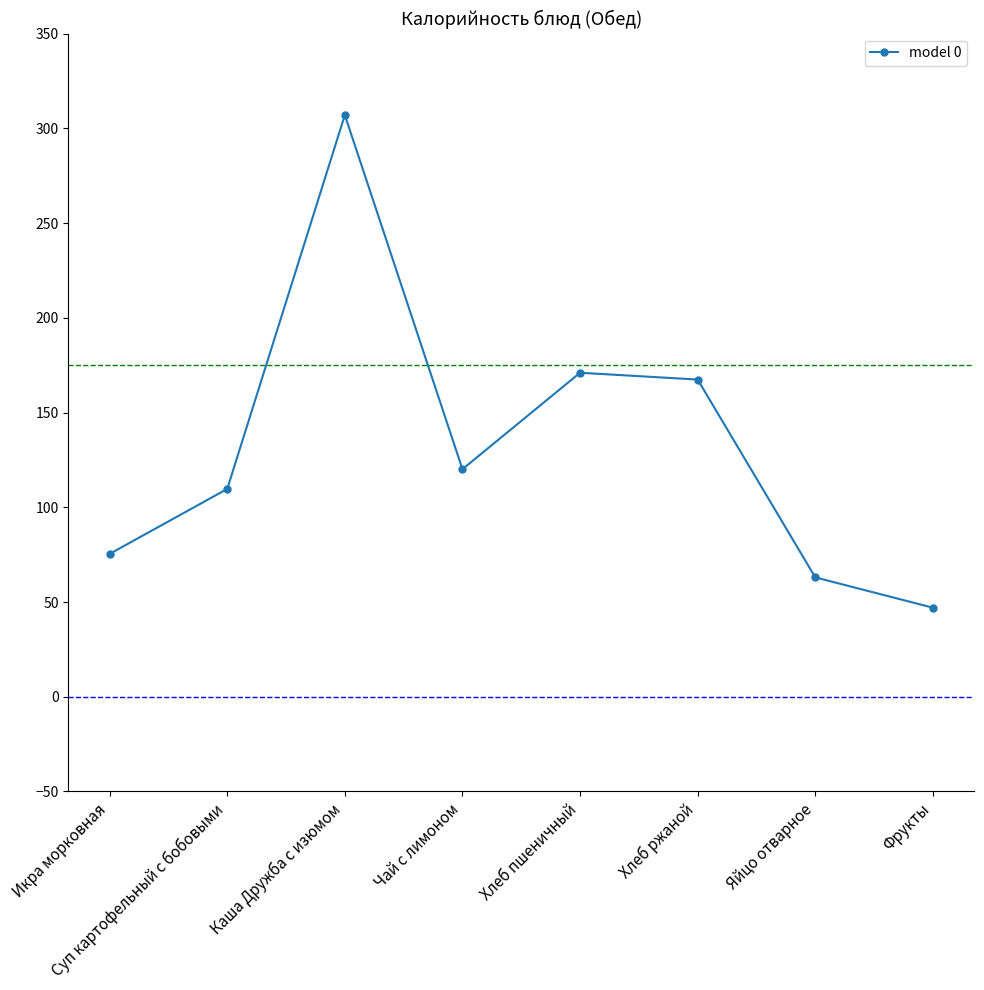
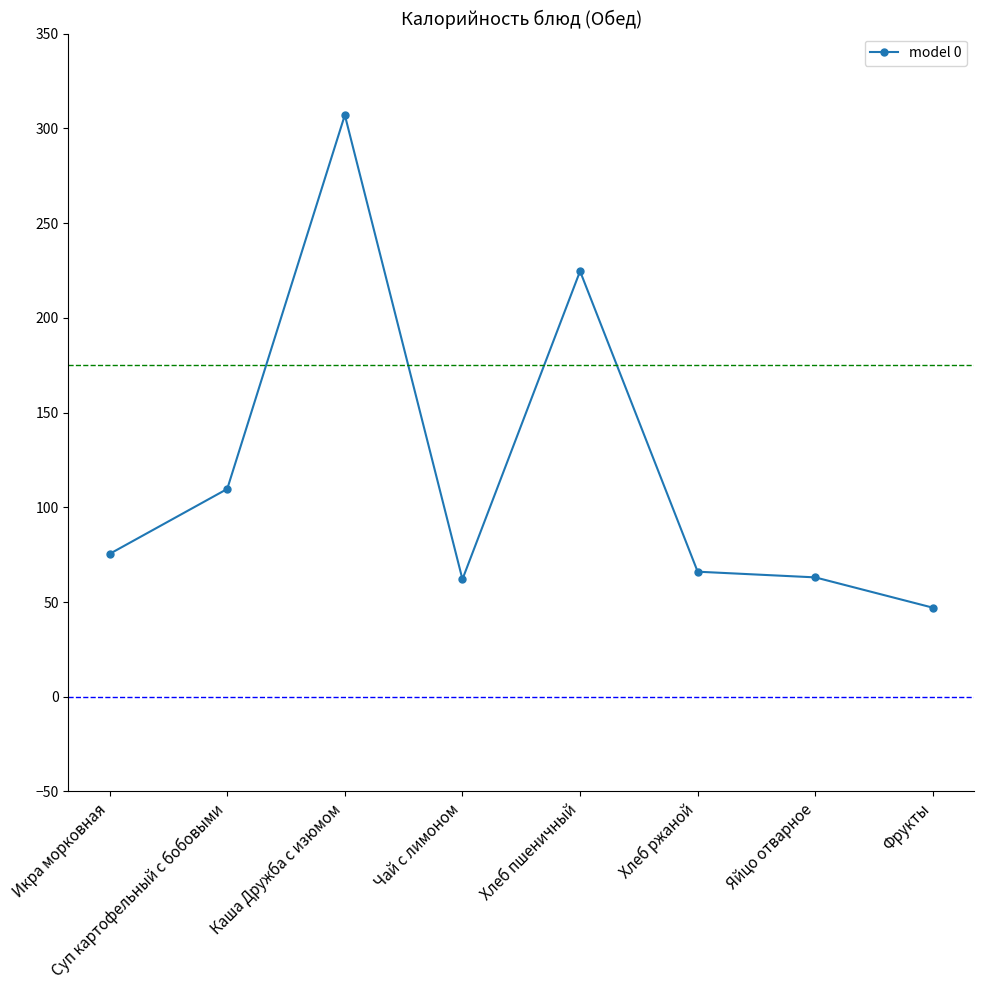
Чай с лимоном: 120 -> 62
Хлеб пшеничный: 171 -> 225
Хлеб ржаной: 167 -> 66
